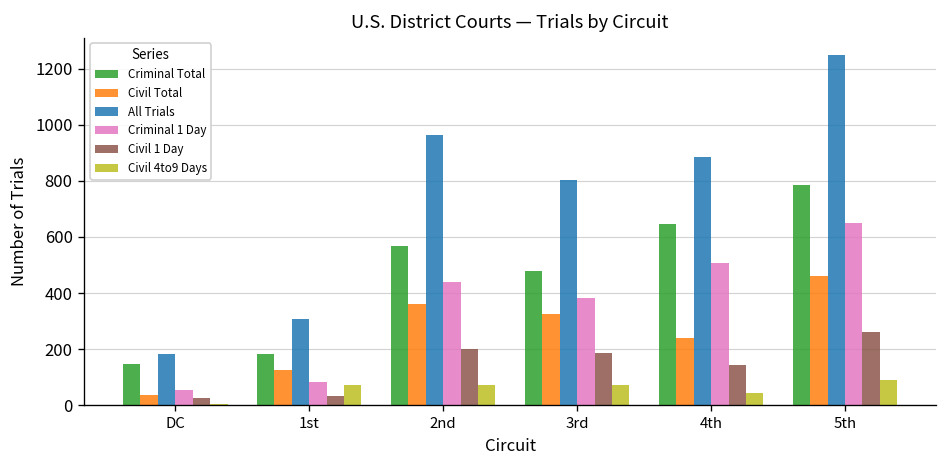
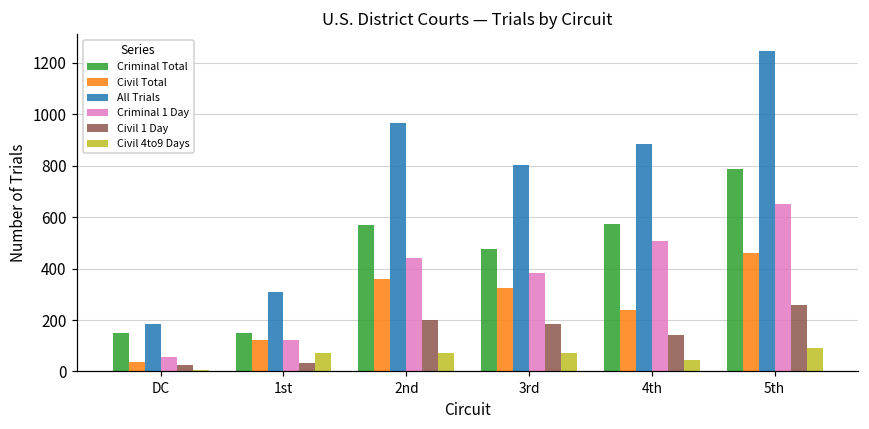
Criminal Total, 1st: 180 -> 150
Criminal 1 Day, 1st: 80 -> 120
Criminal Total, 4th: 650 -> 580
